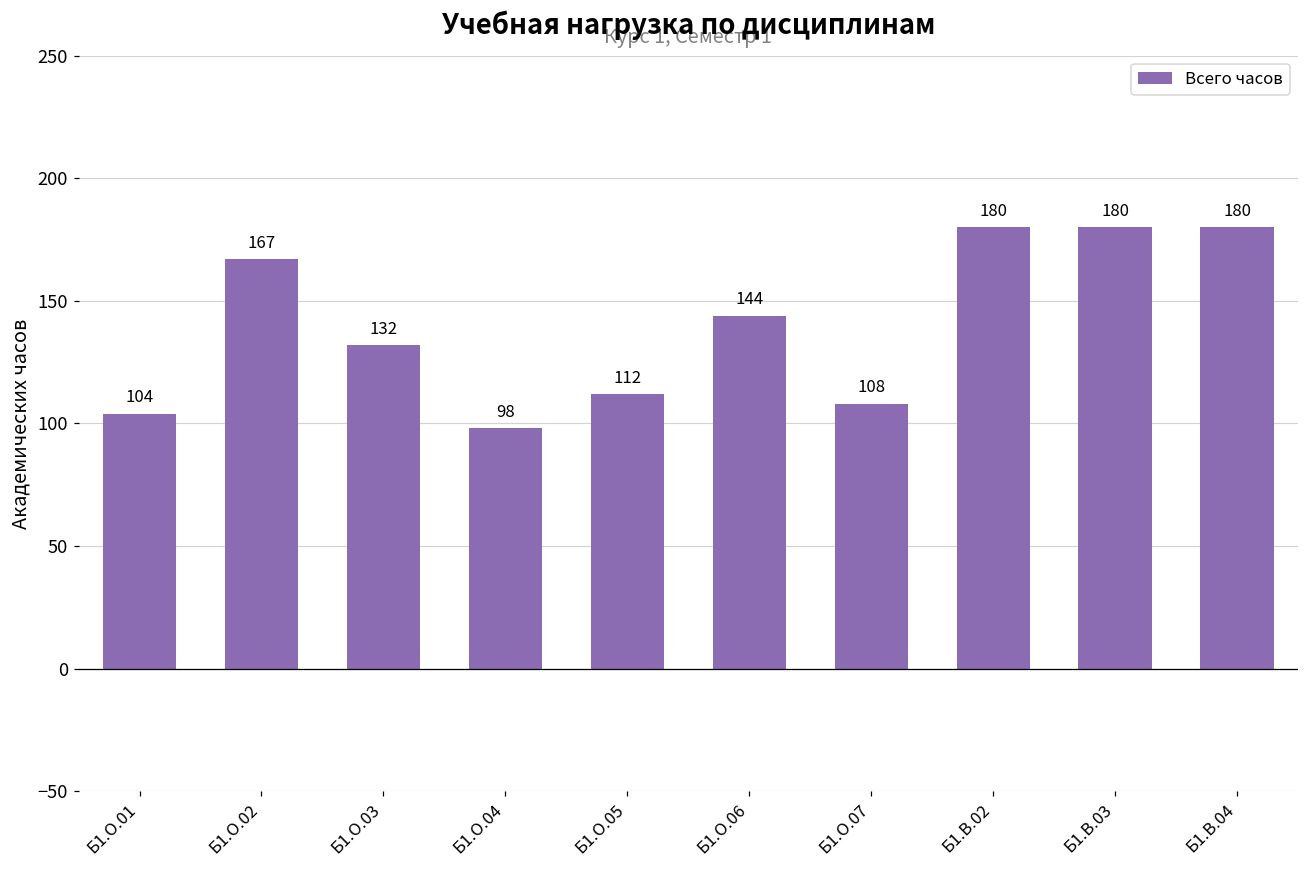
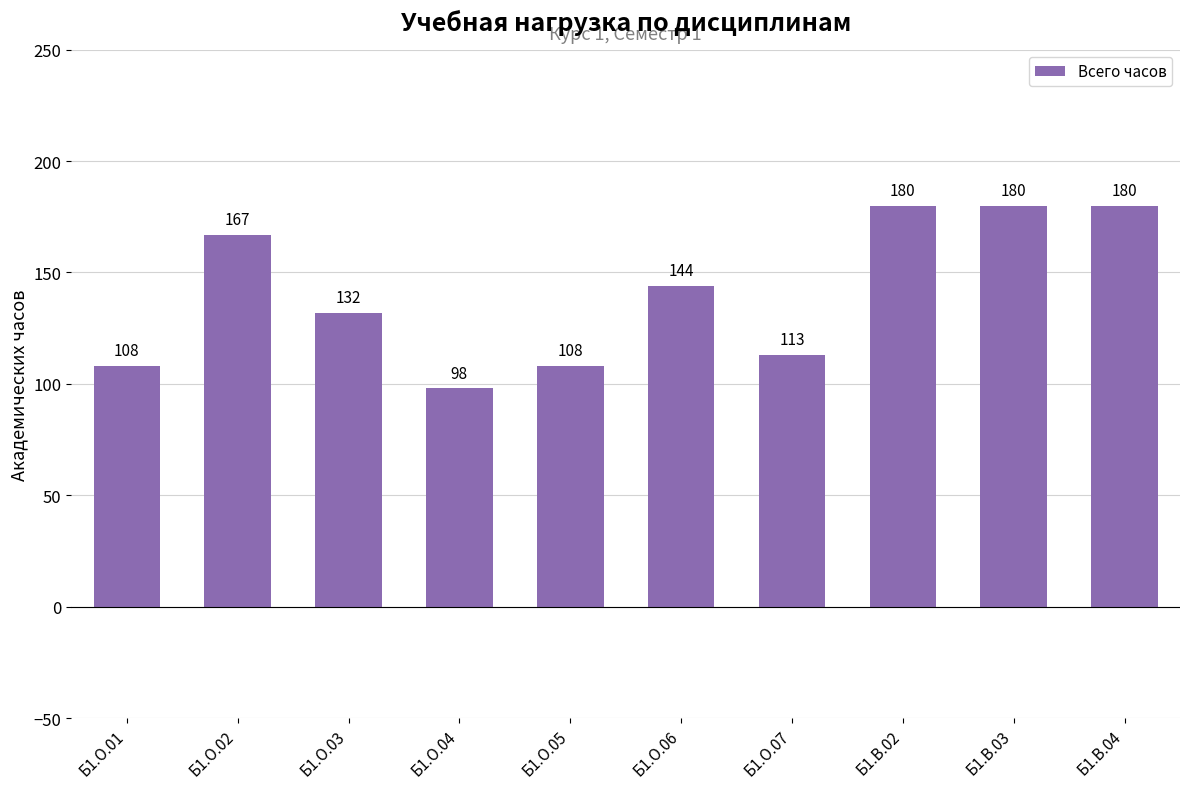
Б1.О.01: 104 -> 108
Б1.О.05: 112 -> 108
Б1.О.07: 108 -> 113
